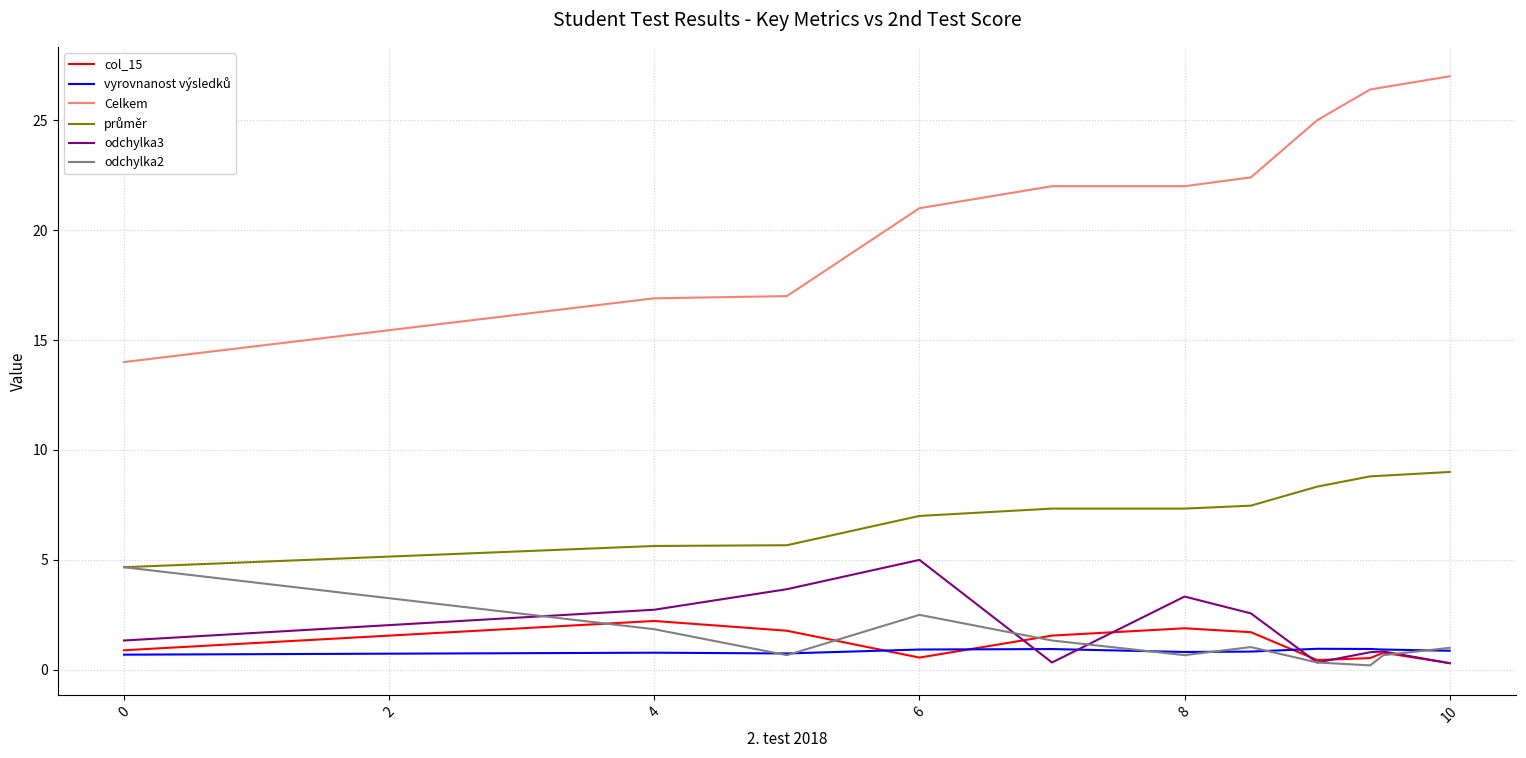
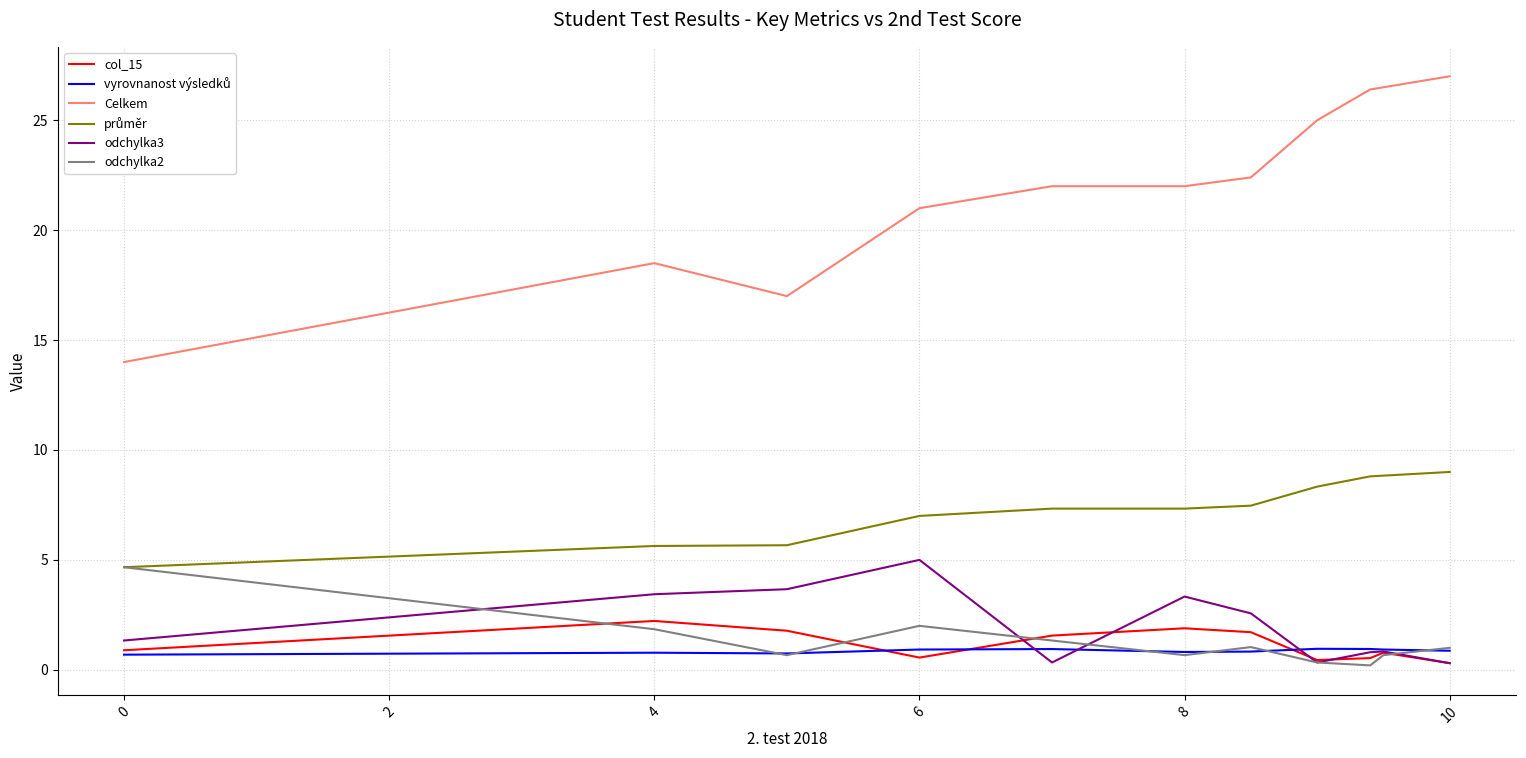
Celkem, 4: 16.9 -> 18.5
odchylka3, 4: 2.7 -> 3.4
odchylka2, 6: 2.5 -> 2.0
